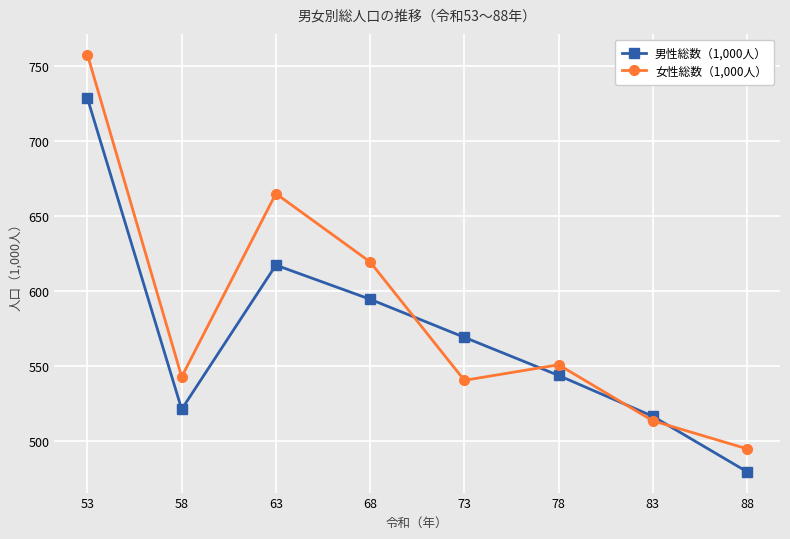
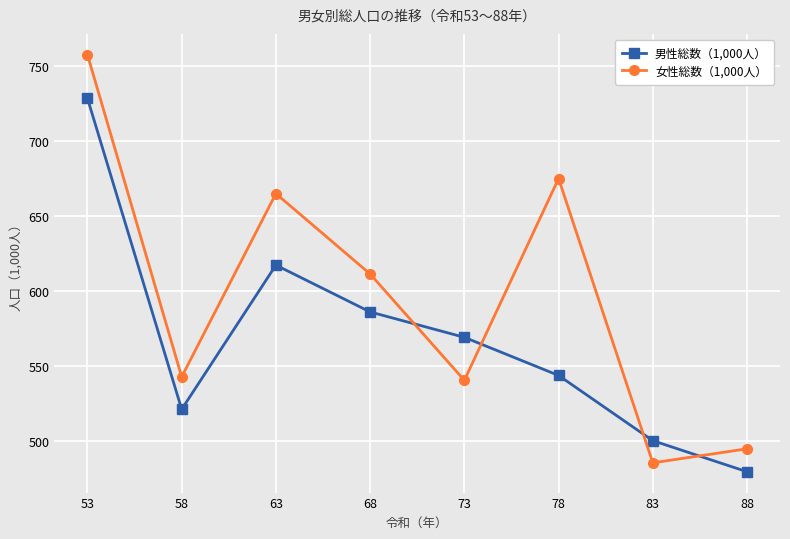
男性総数（1,000人）, 68: 594 -> 586
女性総数（1,000人）, 68: 619 -> 611
女性総数（1,000人）, 78: 551 -> 675
男性総数（1,000人）, 83: 516 -> 500
女性総数（1,000人）, 83: 513 -> 485
